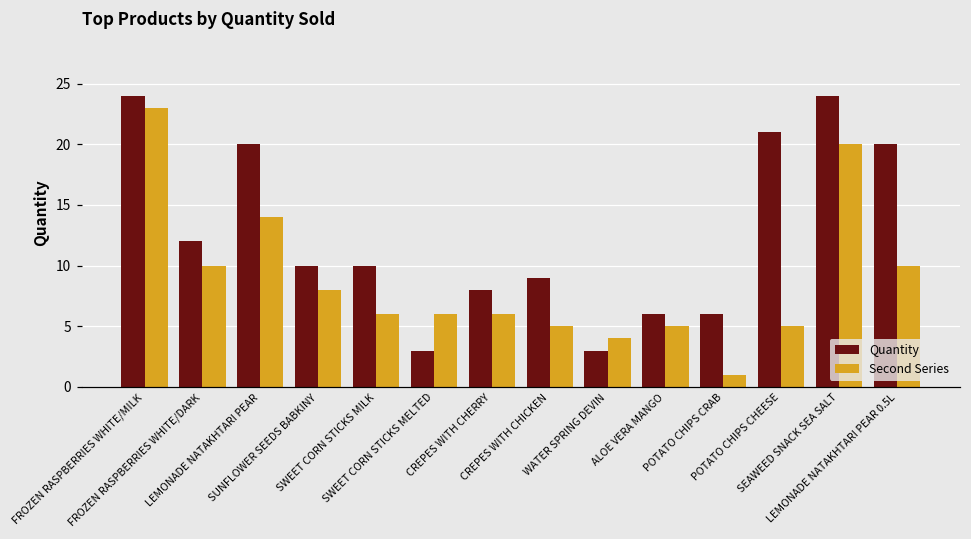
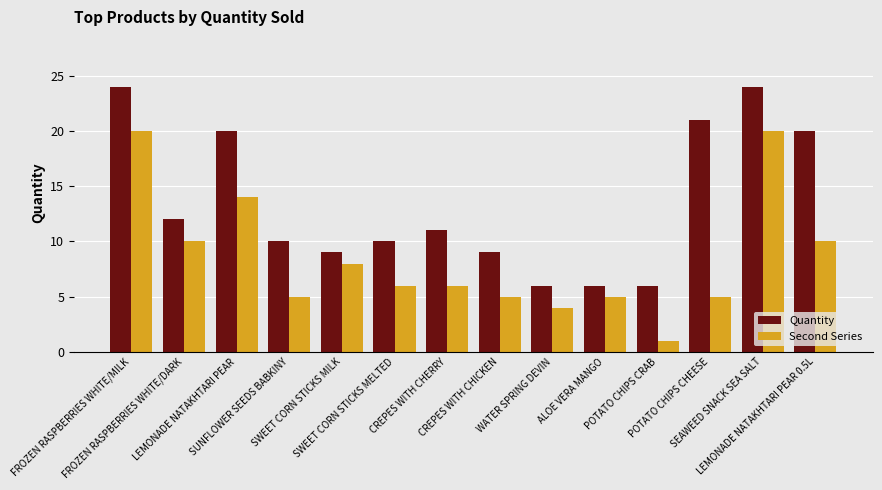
Second Series, FROZEN RASPBERRIES WHITE/MILK: 23 -> 20
Second Series, SUNFLOWER SEEDS BABKINY: 8 -> 5
Quantity, SWEET CORN STICKS MILK: 10 -> 9
Second Series, SWEET CORN STICKS MILK: 6 -> 8
Quantity, SWEET CORN STICKS MELTED: 3 -> 10
Quantity, CREPES WITH CHERRY: 8 -> 11
Quantity, WATER SPRING DEVIN: 3 -> 6
